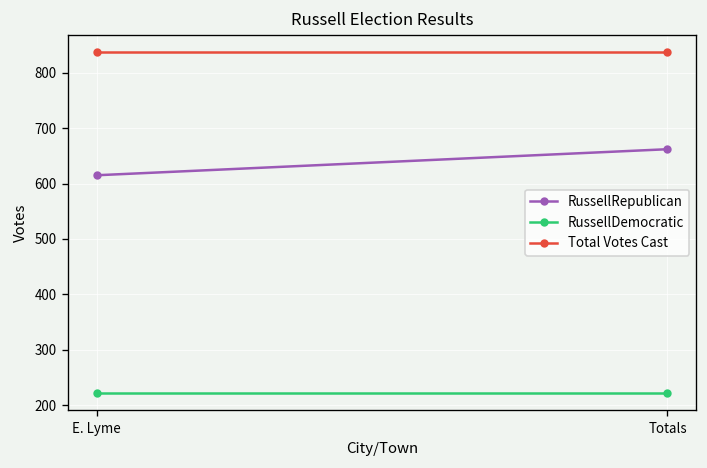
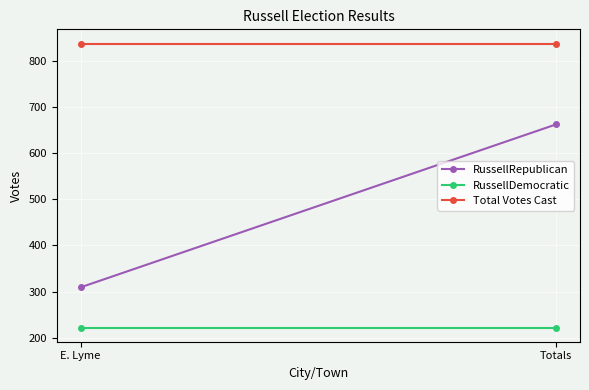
RussellRepublican, E. Lyme: 620 -> 310
